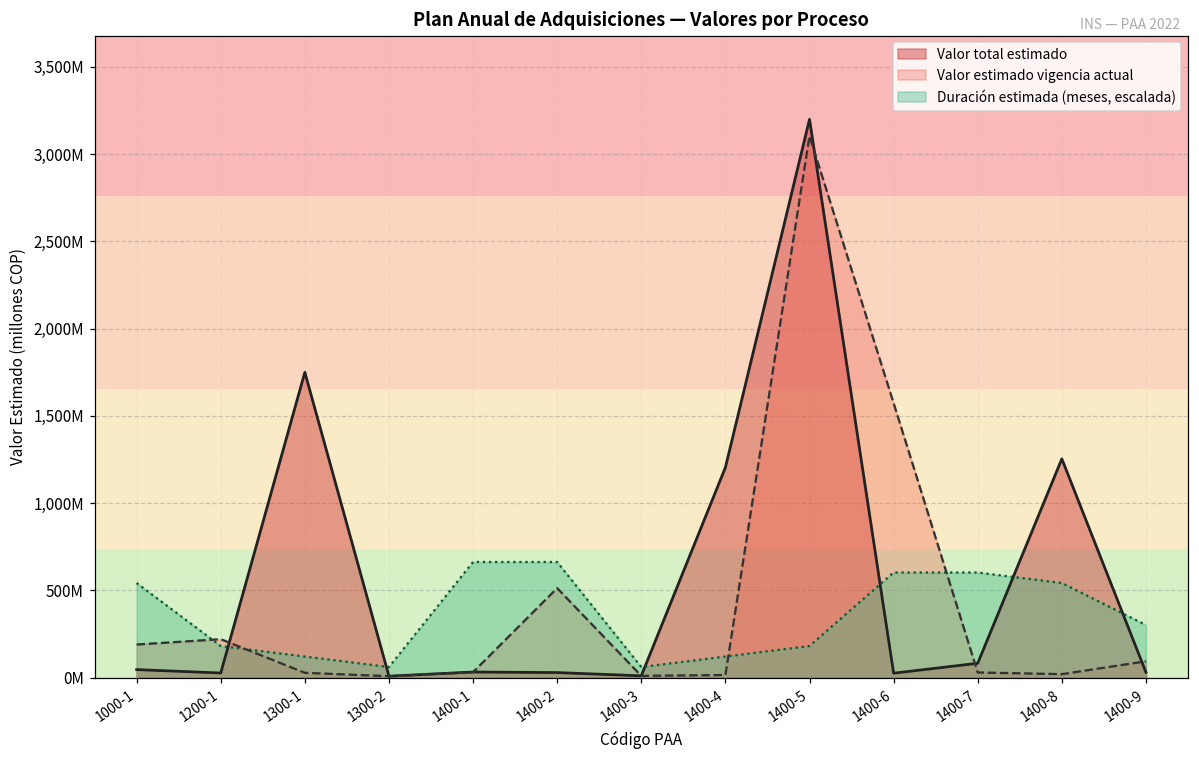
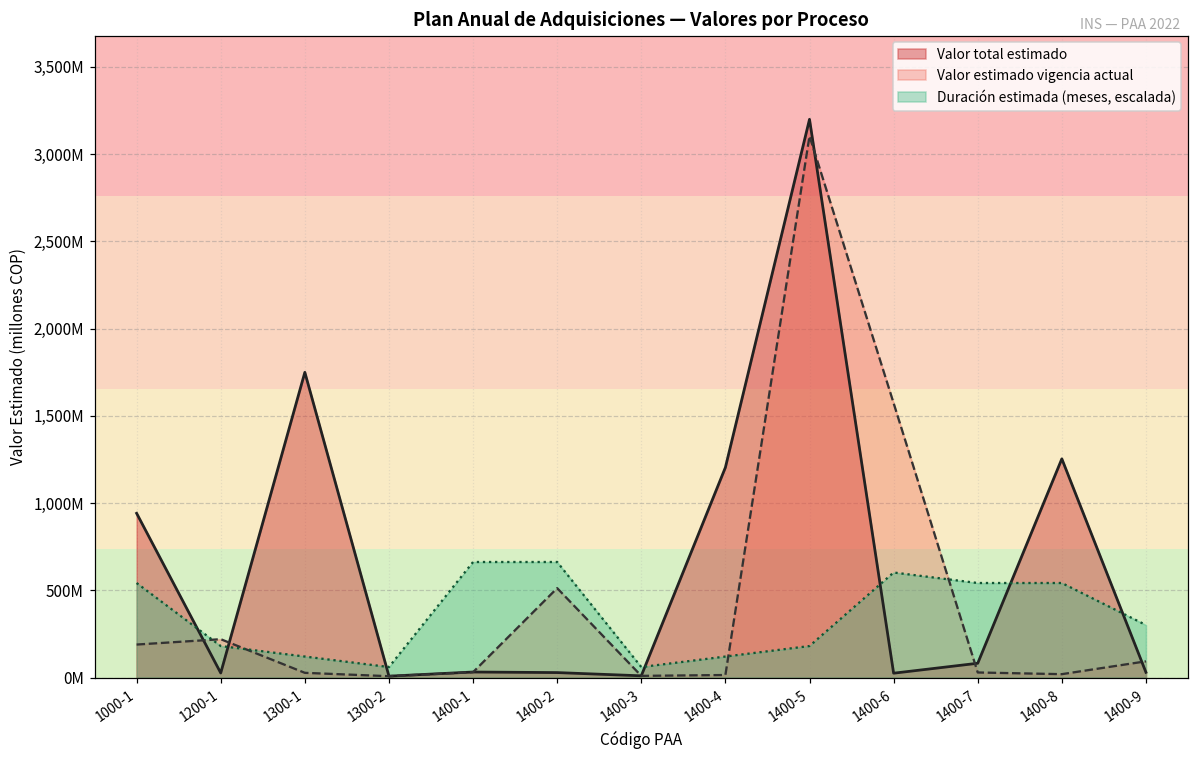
Valor total estimado, 1000-1: 50,000,000 -> 940,000,000
Duración estimada (meses, escalada), 1400-7: 600,000,000 -> 540,000,000
